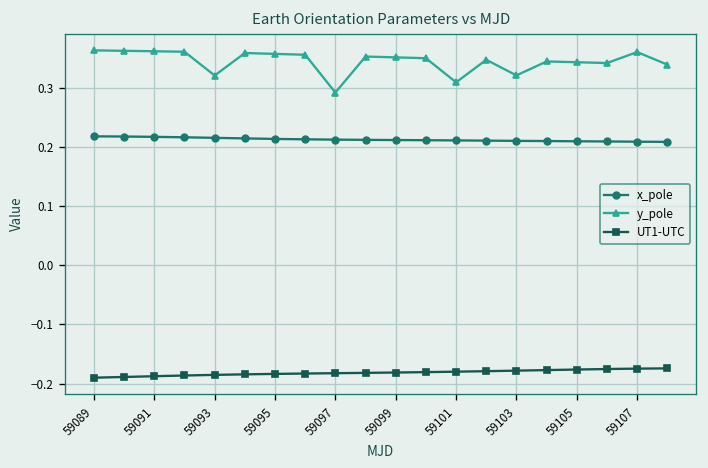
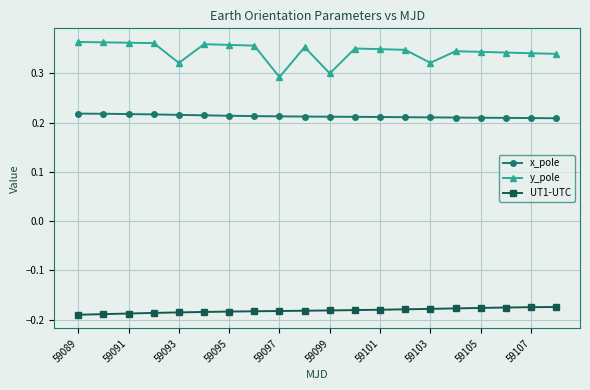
y_pole, 59099: 0.35 -> 0.30
y_pole, 59101: 0.31 -> 0.35
y_pole, 59107: 0.36 -> 0.34
